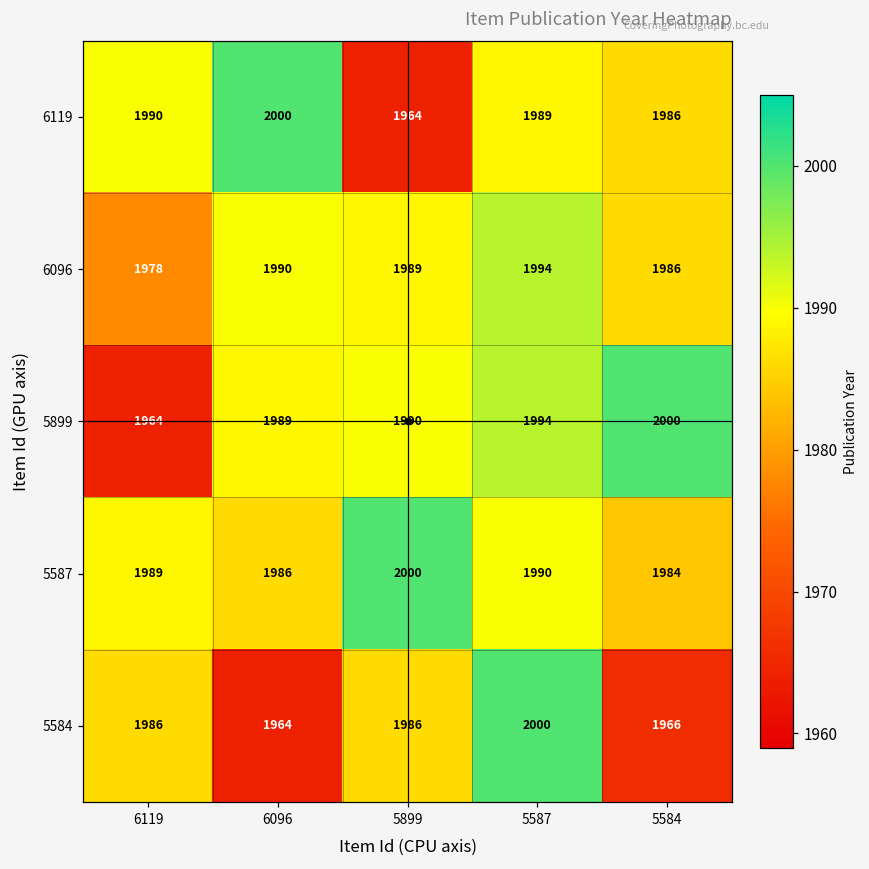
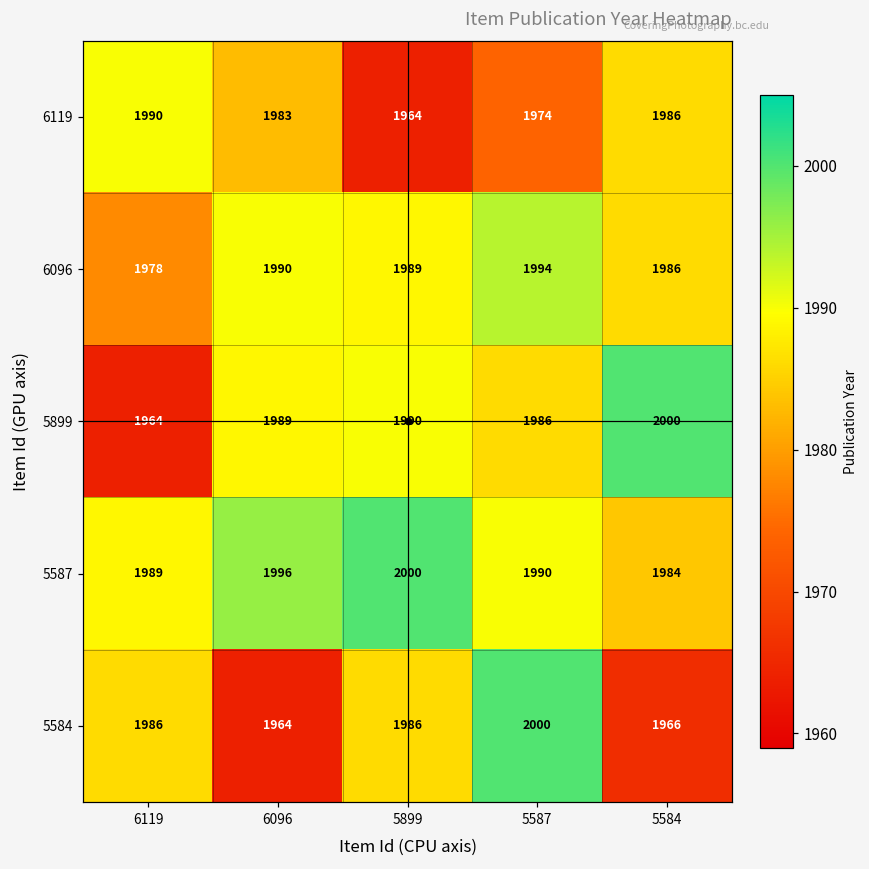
6119, 6096: 2000 -> 1983
6119, 5587: 1989 -> 1974
5899, 5587: 1994 -> 1986
5587, 6096: 1986 -> 1996
